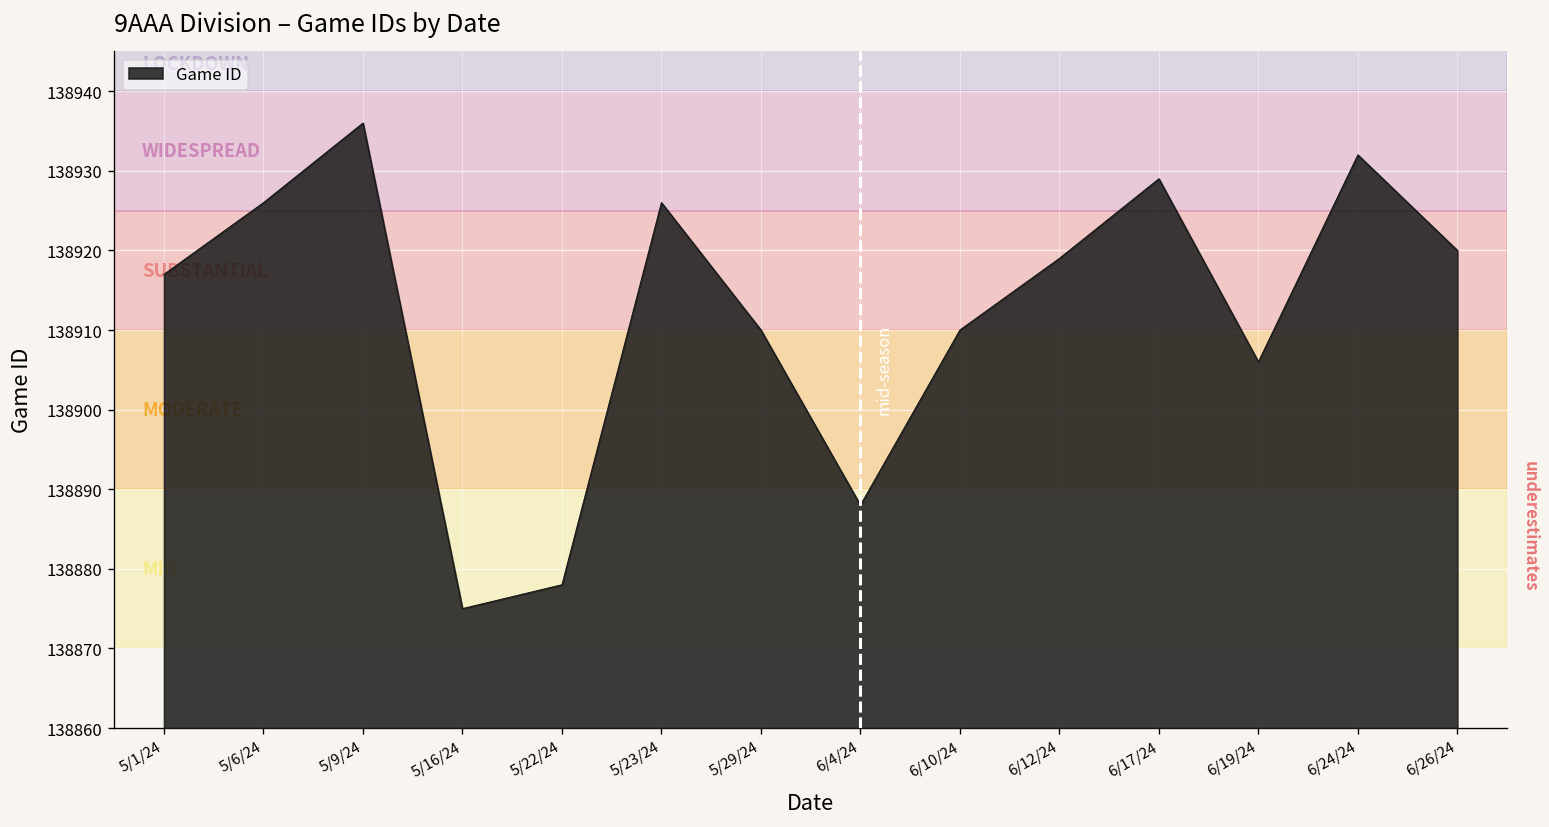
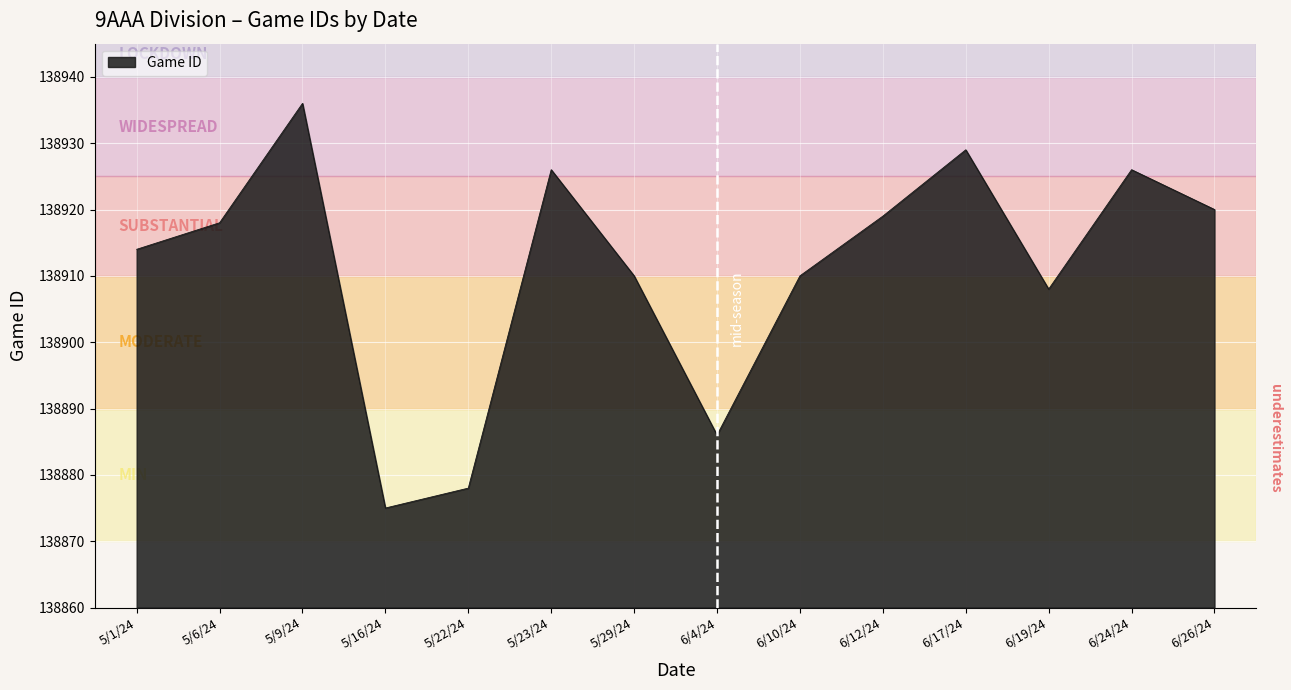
5/1/24: 138917 -> 138914
5/6/24: 138926 -> 138918
6/4/24: 138888 -> 138886
6/19/24: 138906 -> 138908
6/24/24: 138932 -> 138926
